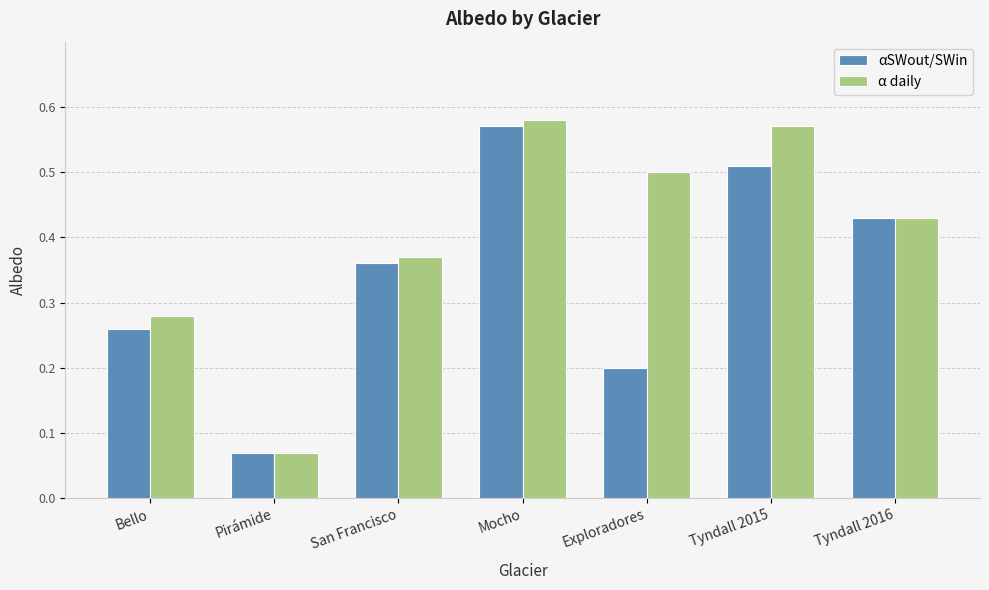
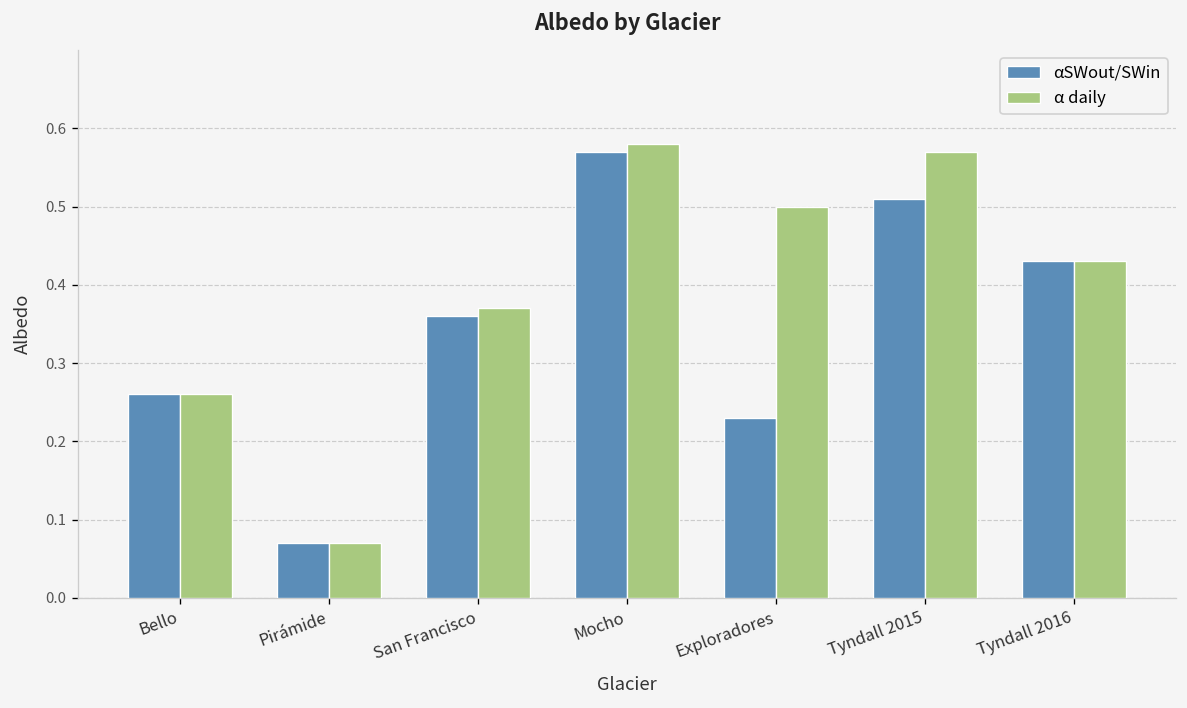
α daily, Bello: 0.28 -> 0.26
αSWout/SWin, Exploradores: 0.20 -> 0.23
